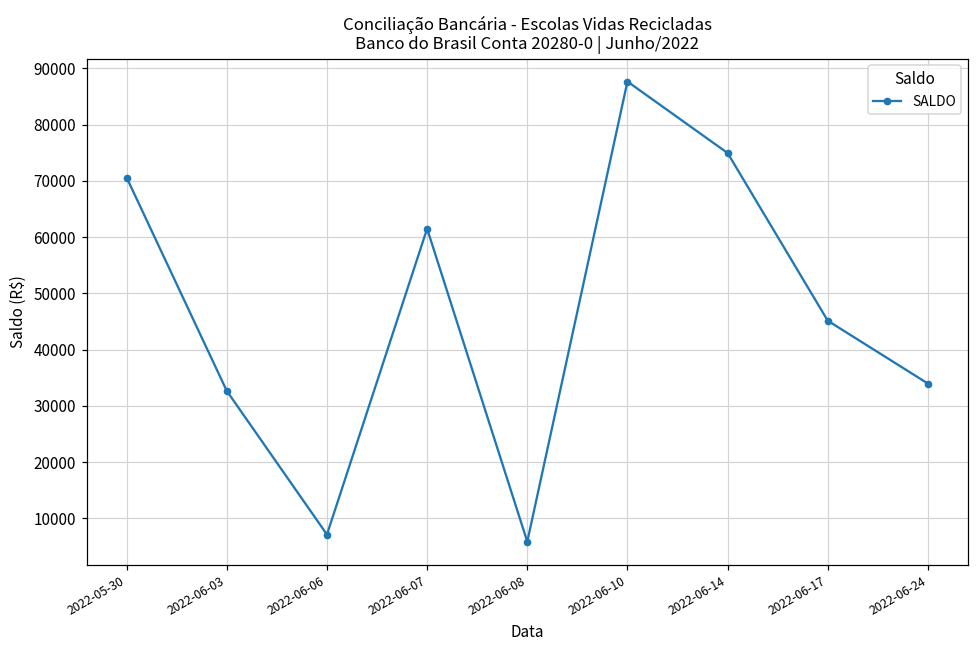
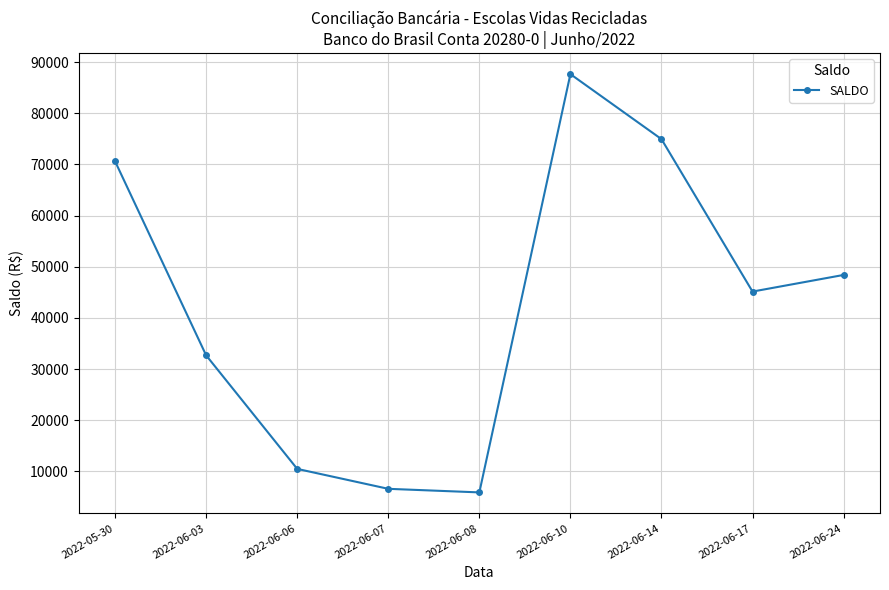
2022-06-06: 7000 -> 10000
2022-06-07: 62000 -> 7000
2022-06-24: 34000 -> 48000
